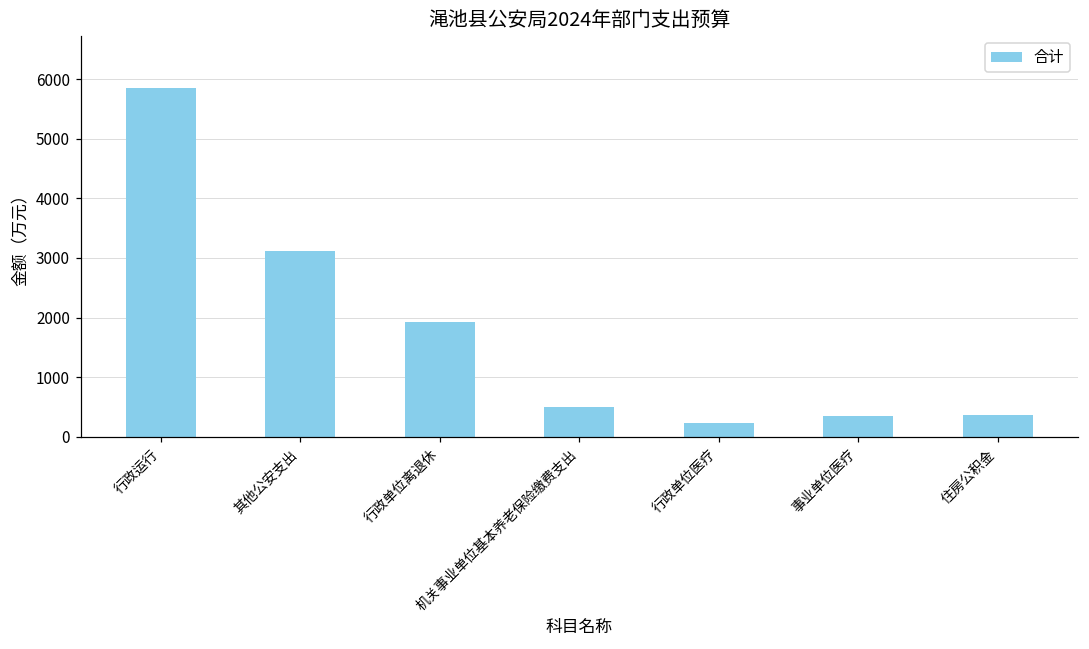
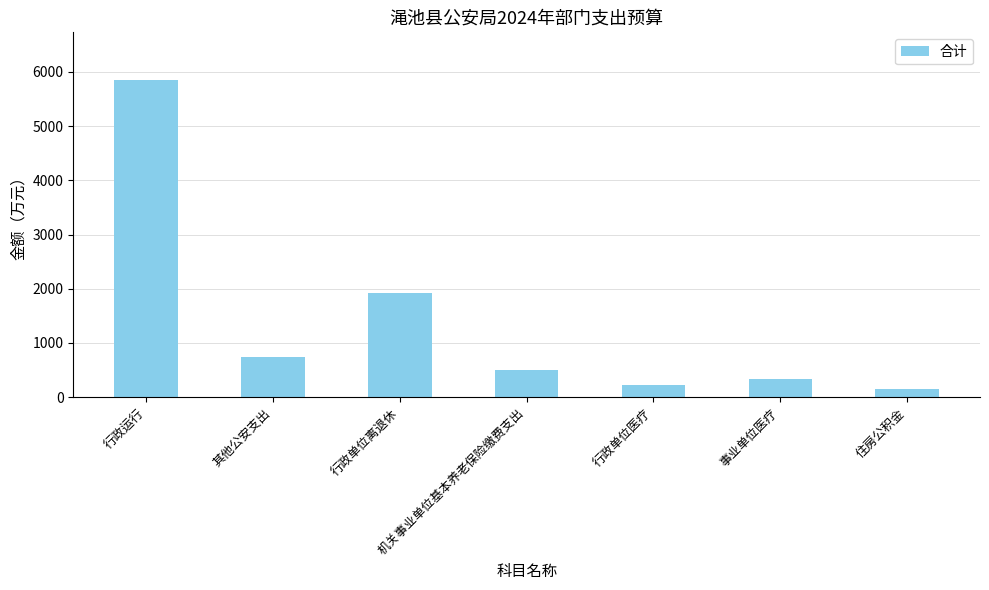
其他公安支出: 3100 -> 700
住房公积金: 400 -> 200
